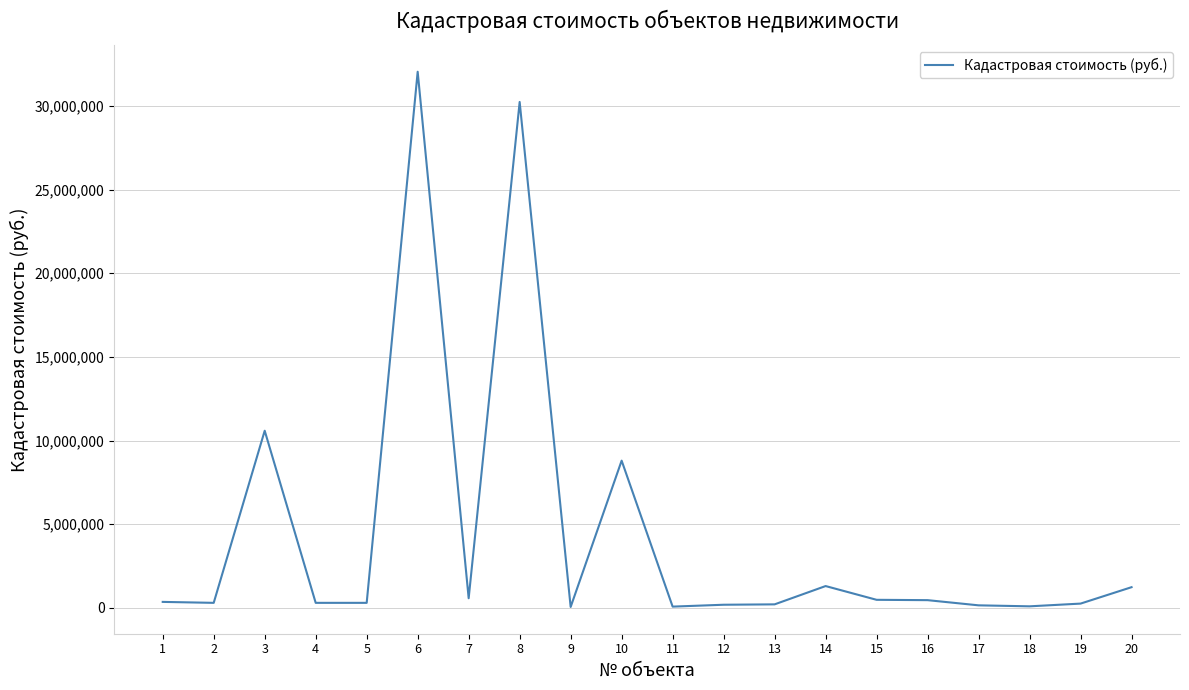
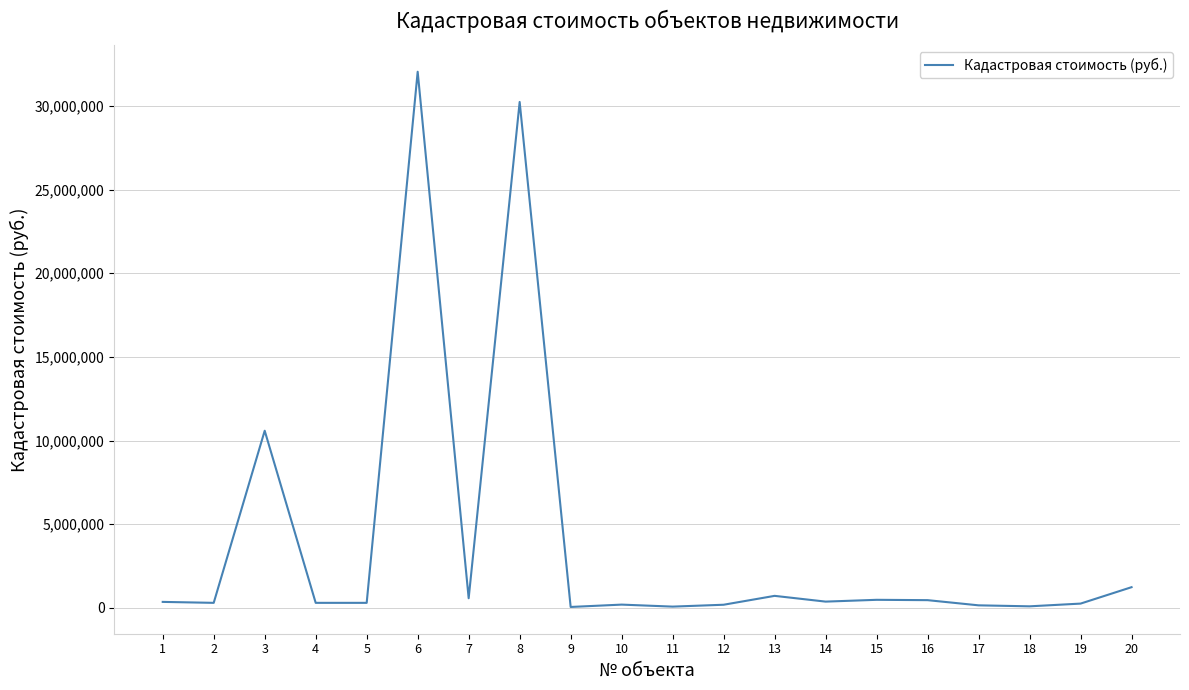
10: 8,800,000 -> 200,000
13: 200,000 -> 700,000
14: 1,300,000 -> 400,000
